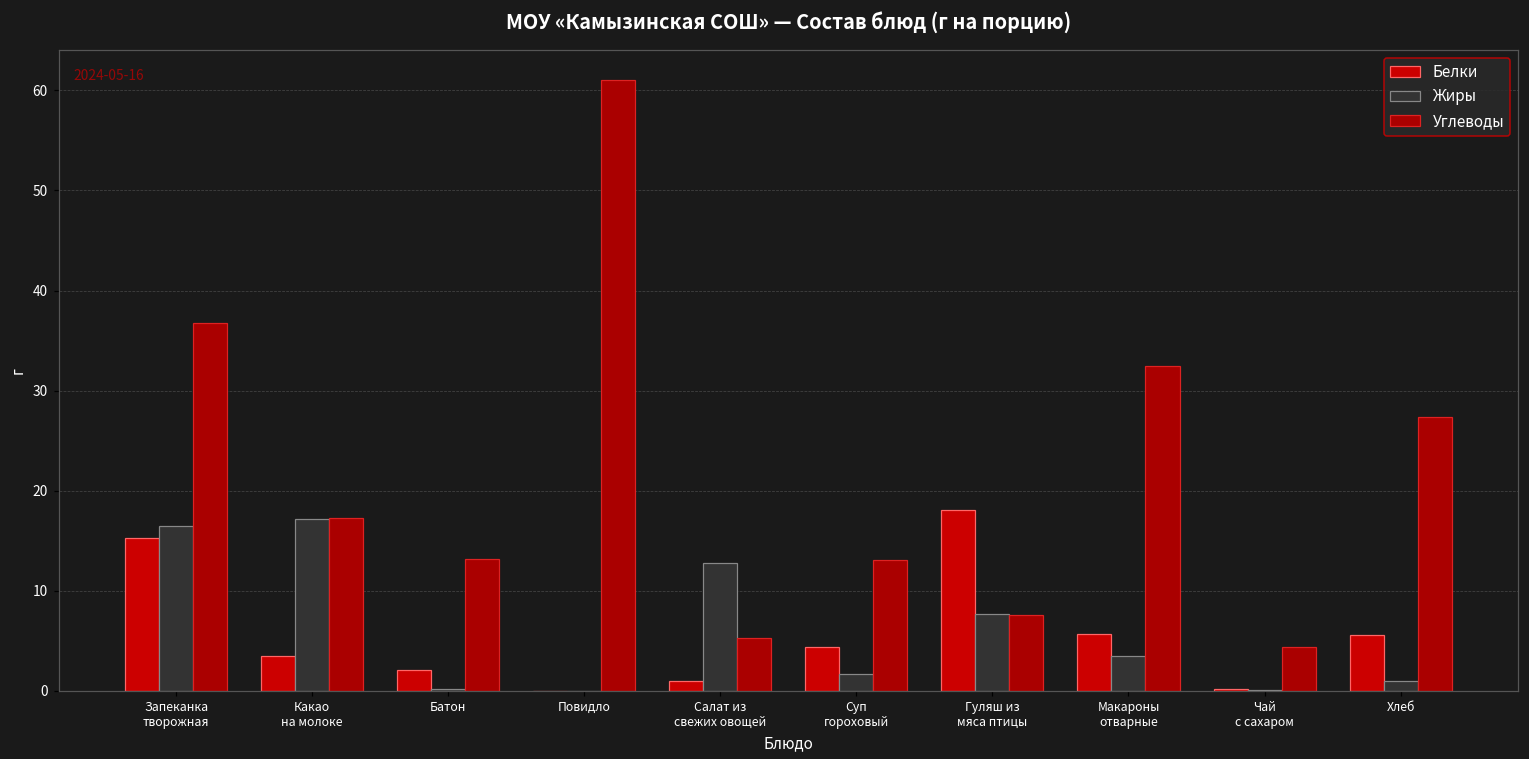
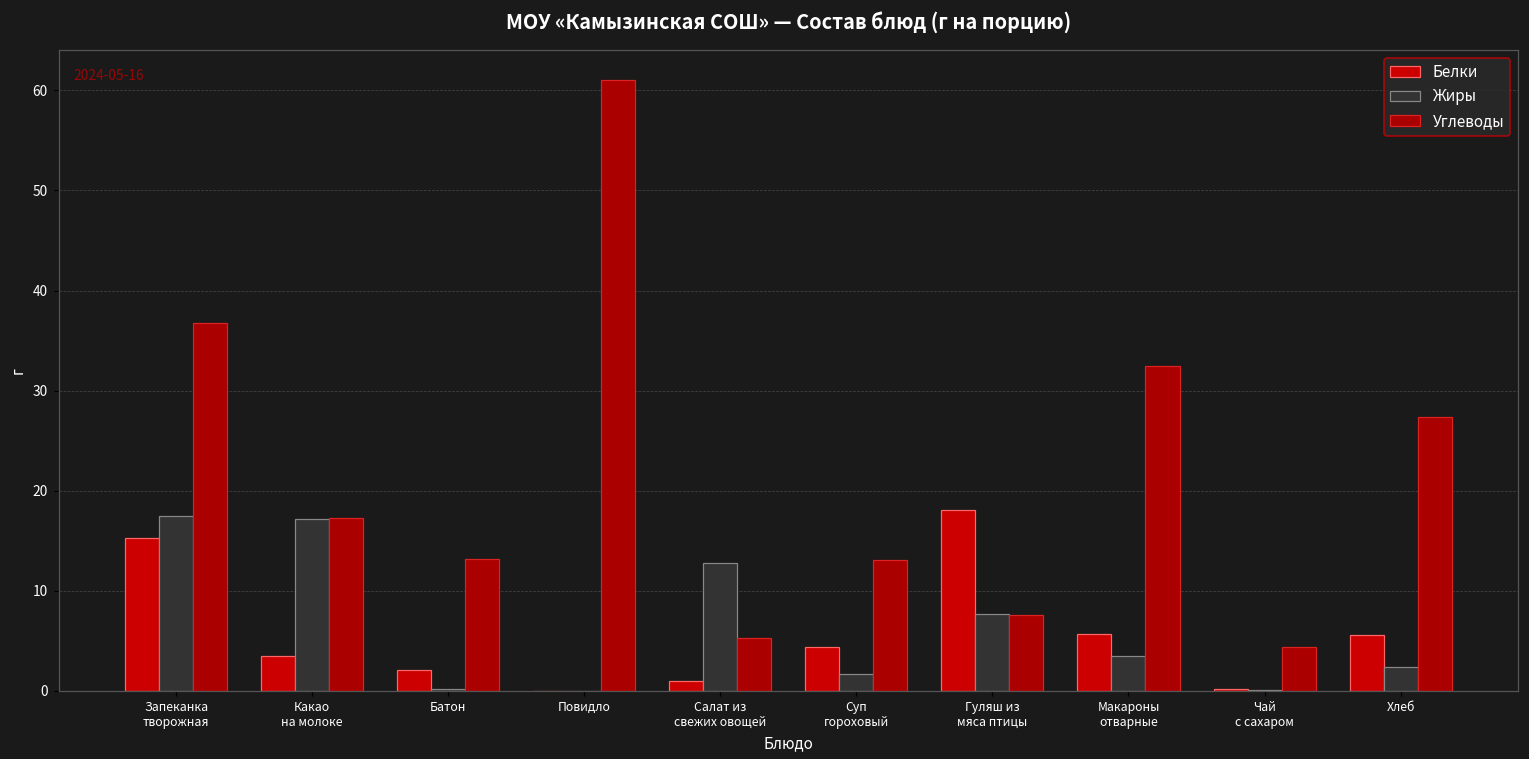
Жиры, Запеканка творожная: 16 -> 17
Жиры, Хлеб: 1 -> 2
